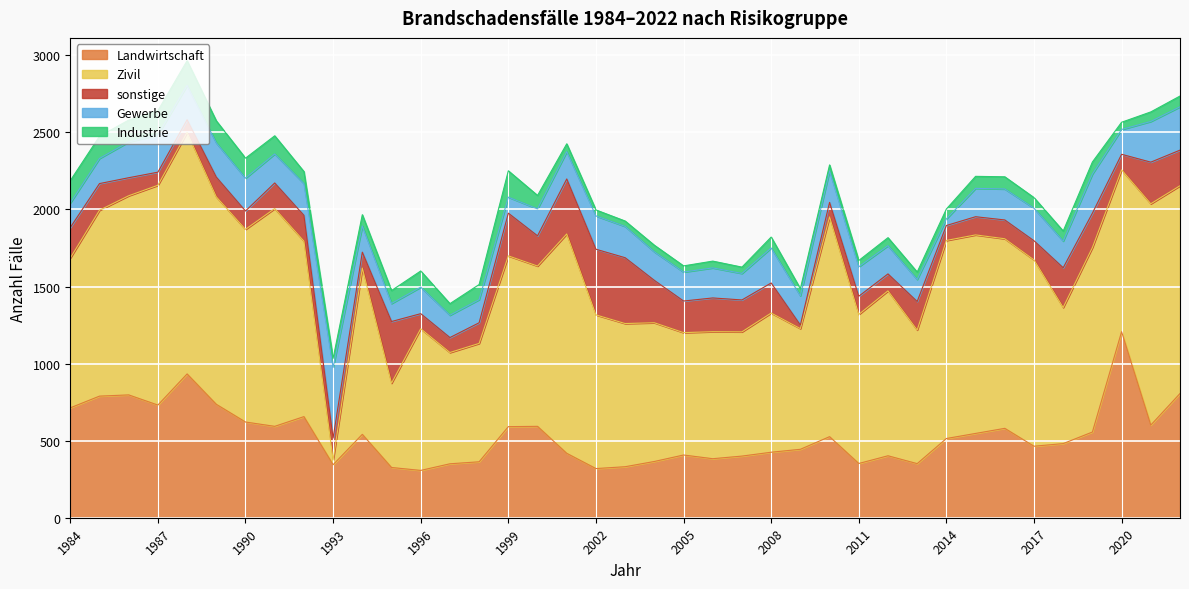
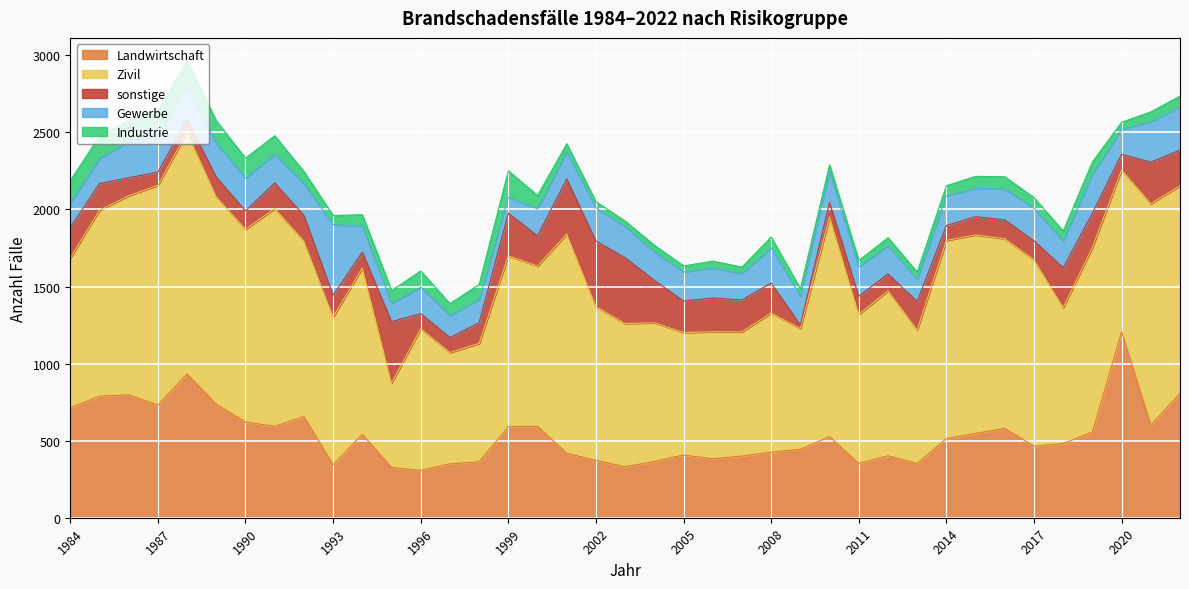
Zivil, 1993: 30 -> 960
Landwirtschaft, 2002: 320 -> 370
Gewerbe, 2014: 40 -> 190
